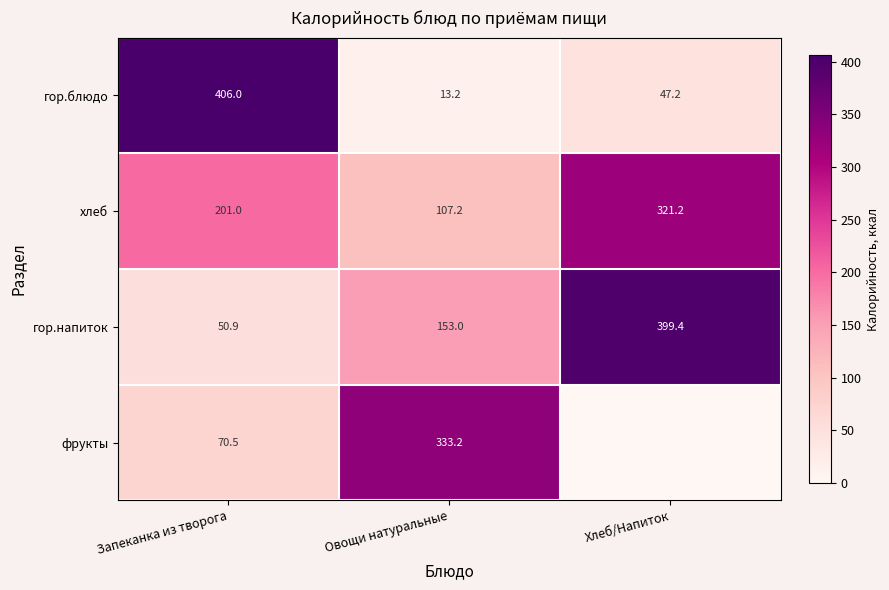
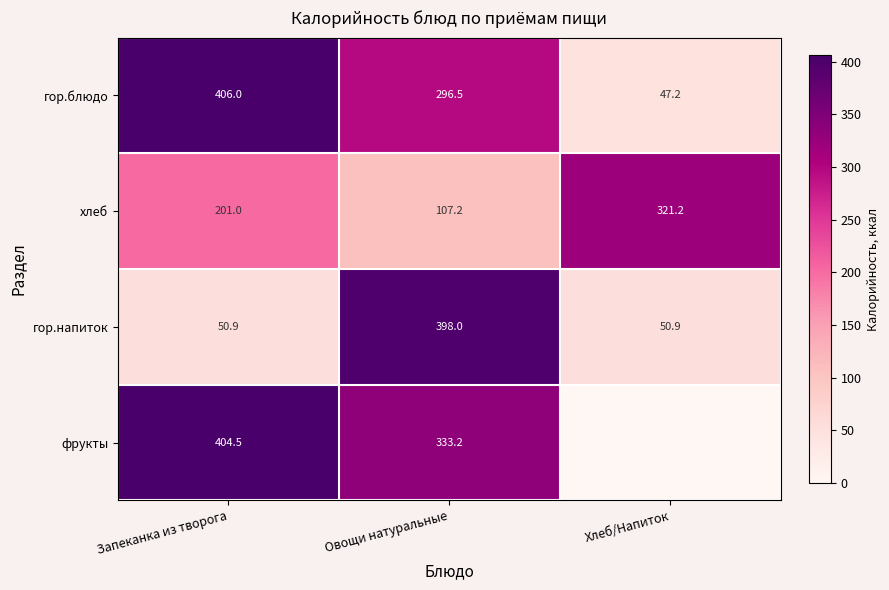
гор.блюдо, Овощи натуральные: 13.2 -> 296.5
гор.напиток, Овощи натуральные: 153.0 -> 398.0
гор.напиток, Хлеб/Напиток: 399.4 -> 50.9
фрукты, Запеканка из творога: 70.5 -> 404.5
